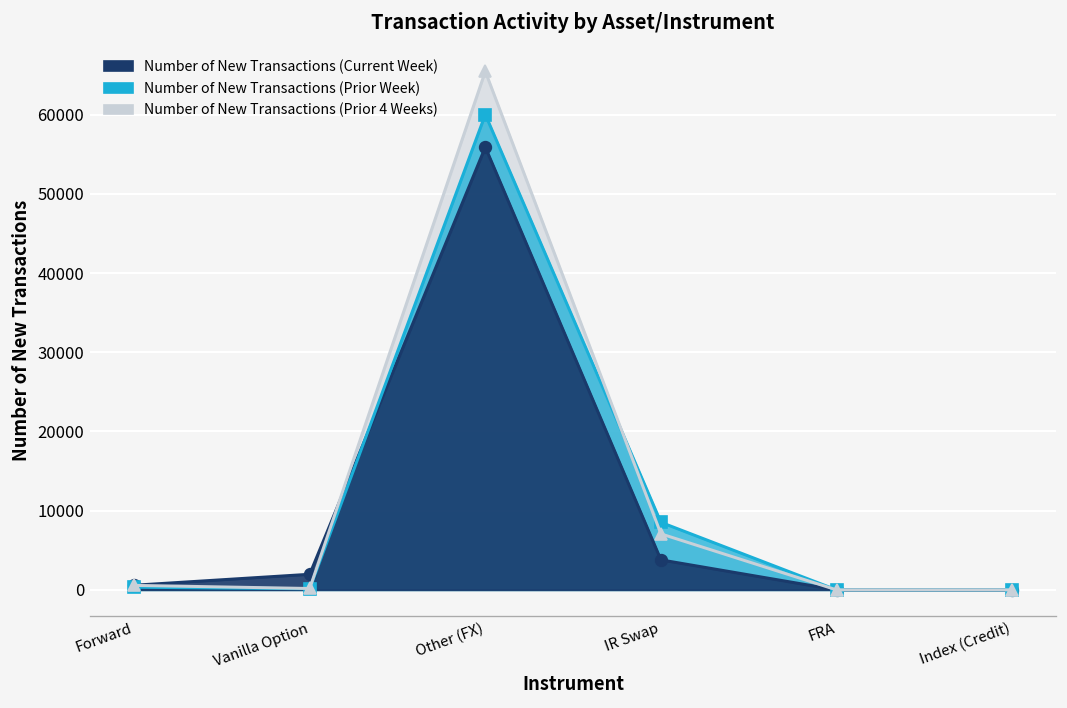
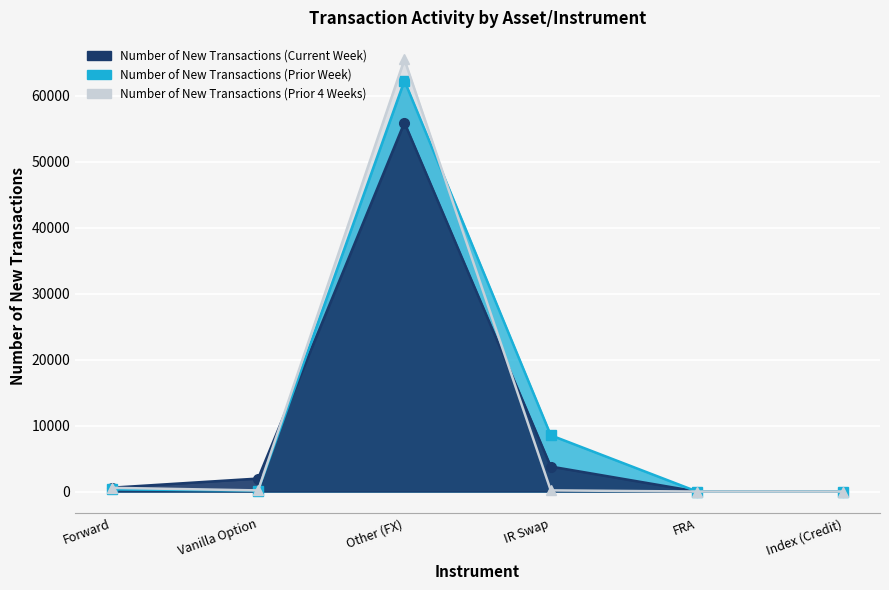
Number of New Transactions (Prior Week), Other (FX): 60000 -> 62000
Number of New Transactions (Prior 4 Weeks), IR Swap: 7000 -> 0
